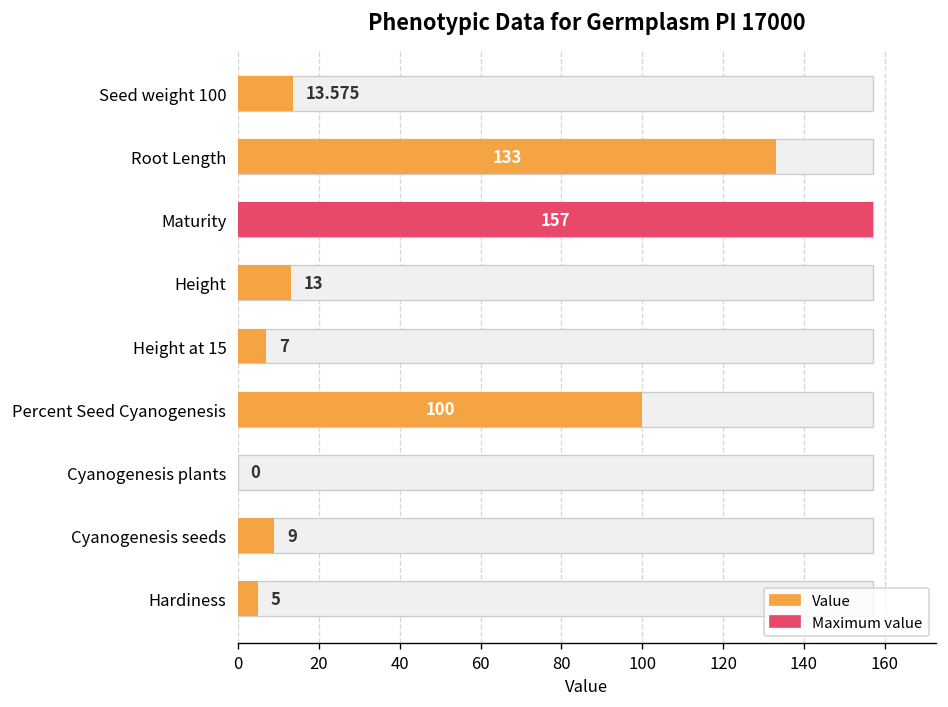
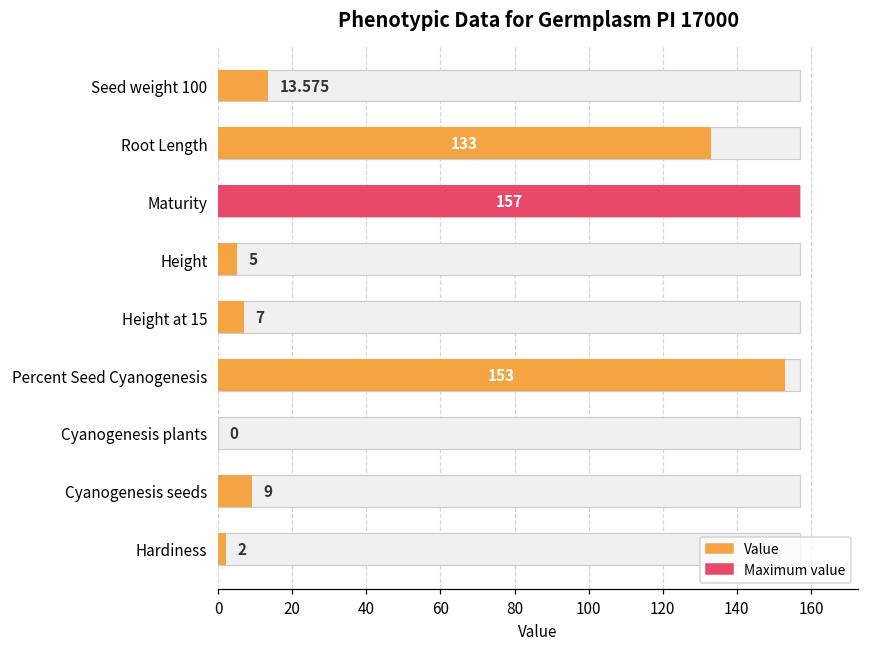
Value, Height: 13 -> 5
Value, Percent Seed Cyanogenesis: 100 -> 153
Value, Hardiness: 5 -> 2
